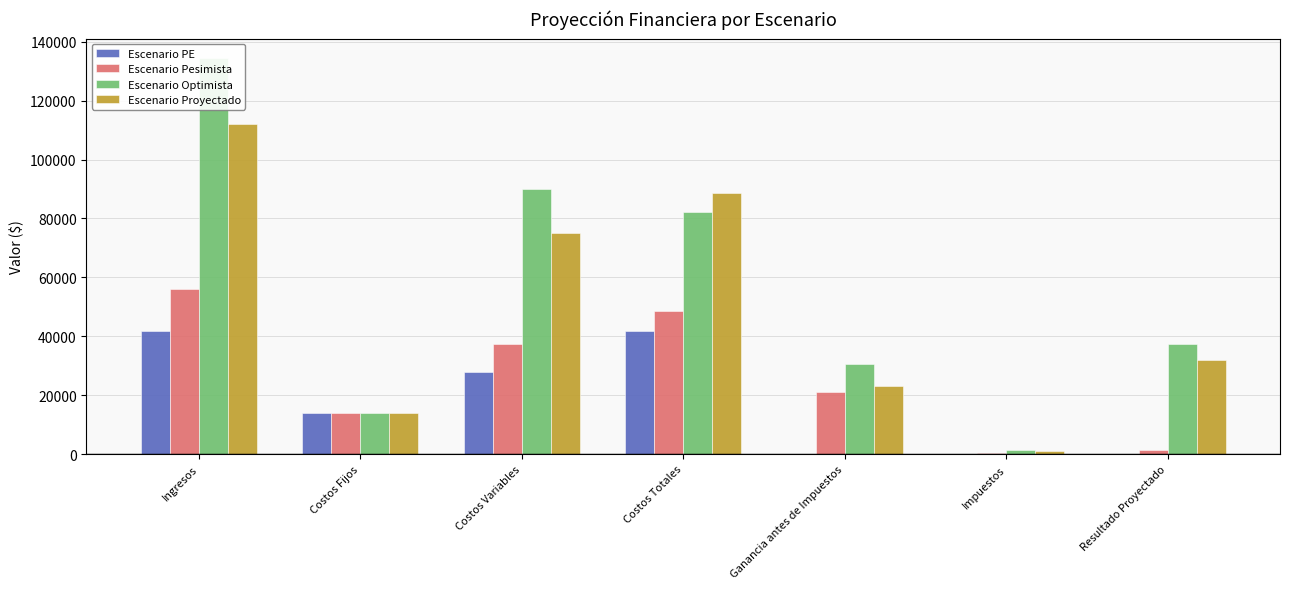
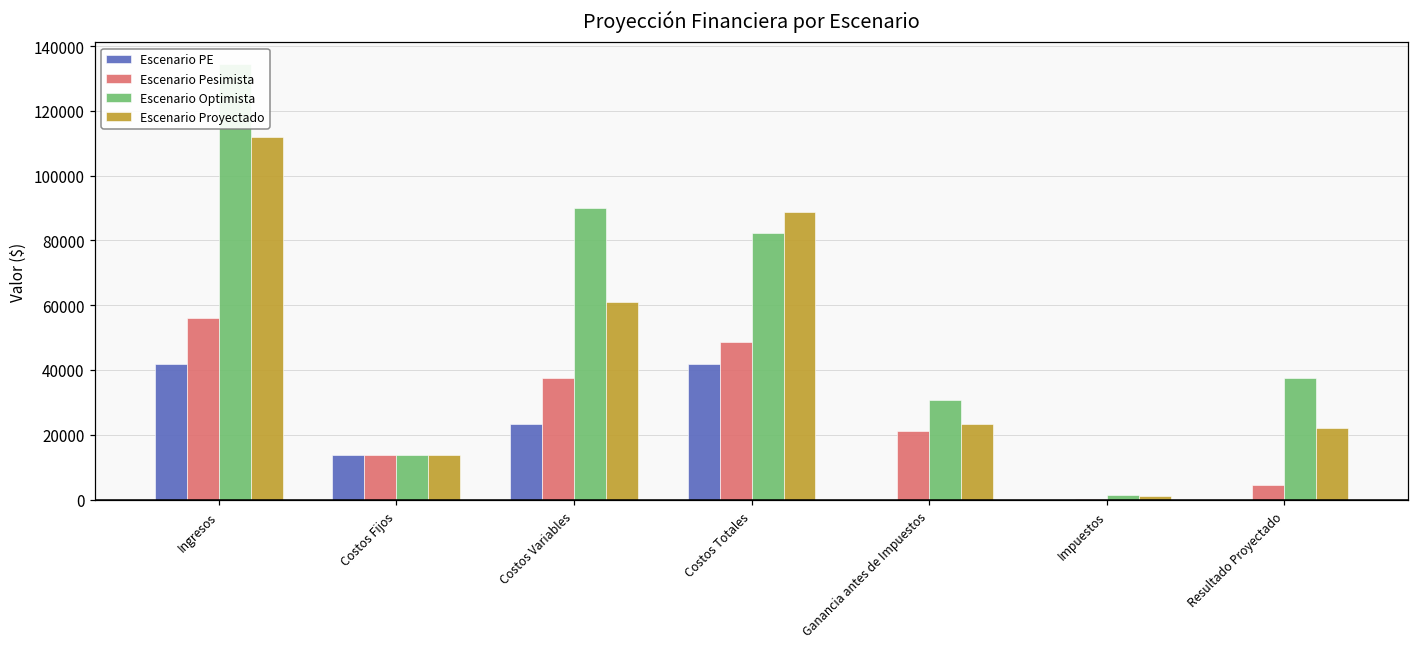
Escenario PE, Costos Variables: 28000 -> 23000
Escenario Proyectado, Costos Variables: 75000 -> 61000
Escenario Pesimista, Resultado Proyectado: 1000 -> 4000
Escenario Proyectado, Resultado Proyectado: 32000 -> 22000
